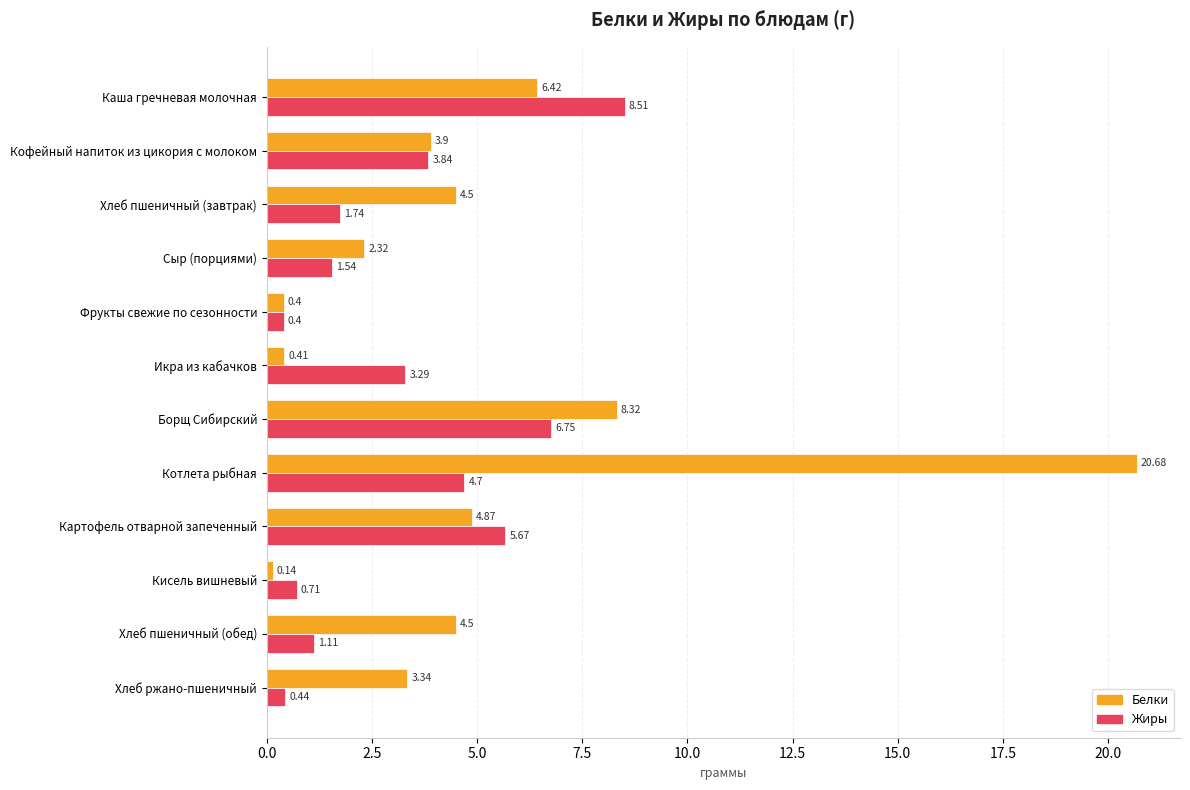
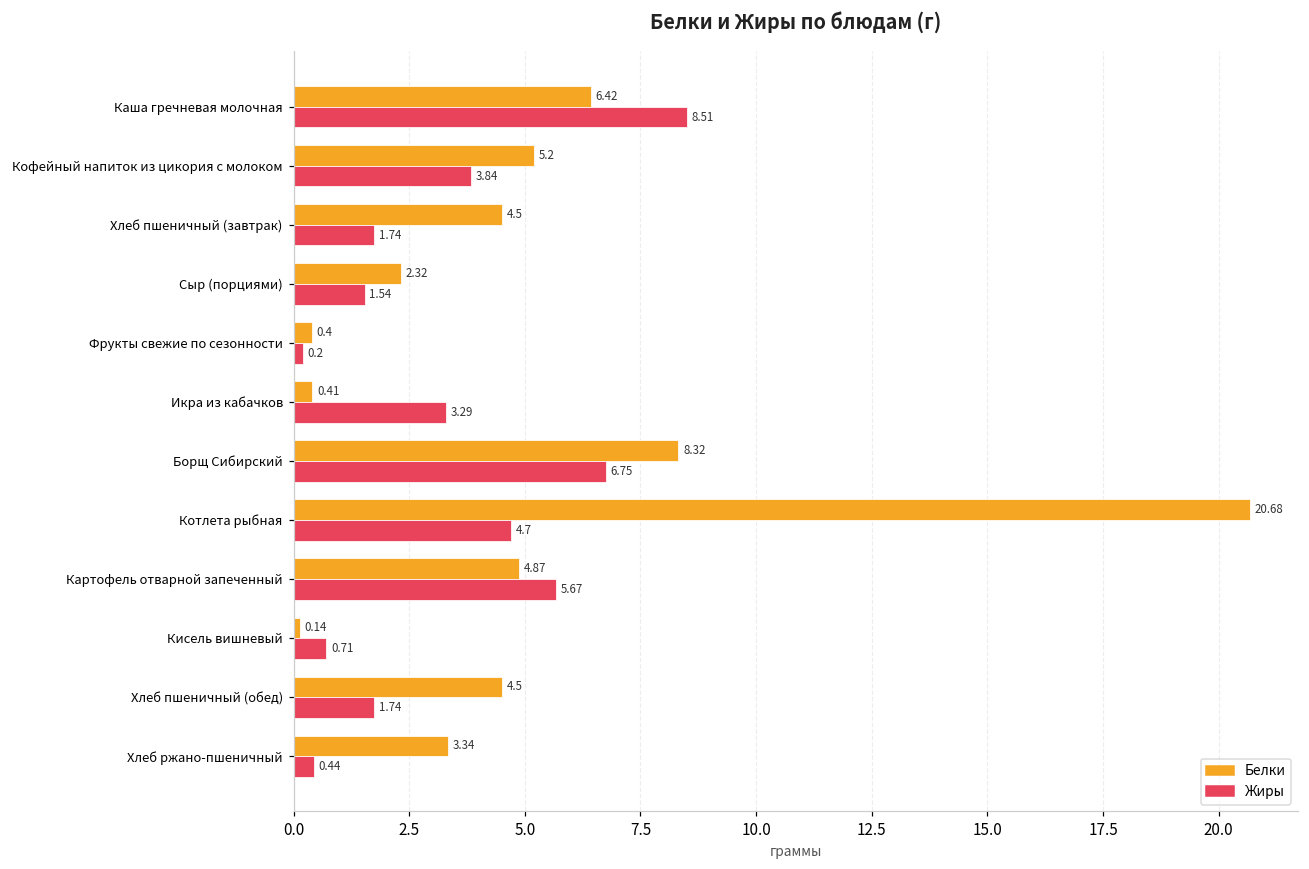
Белки, Кофейный напиток из цикория с молоком: 3.9 -> 5.2
Жиры, Фрукты свежие по сезонности: 0.4 -> 0.2
Жиры, Хлеб пшеничный (обед): 1.11 -> 1.74
